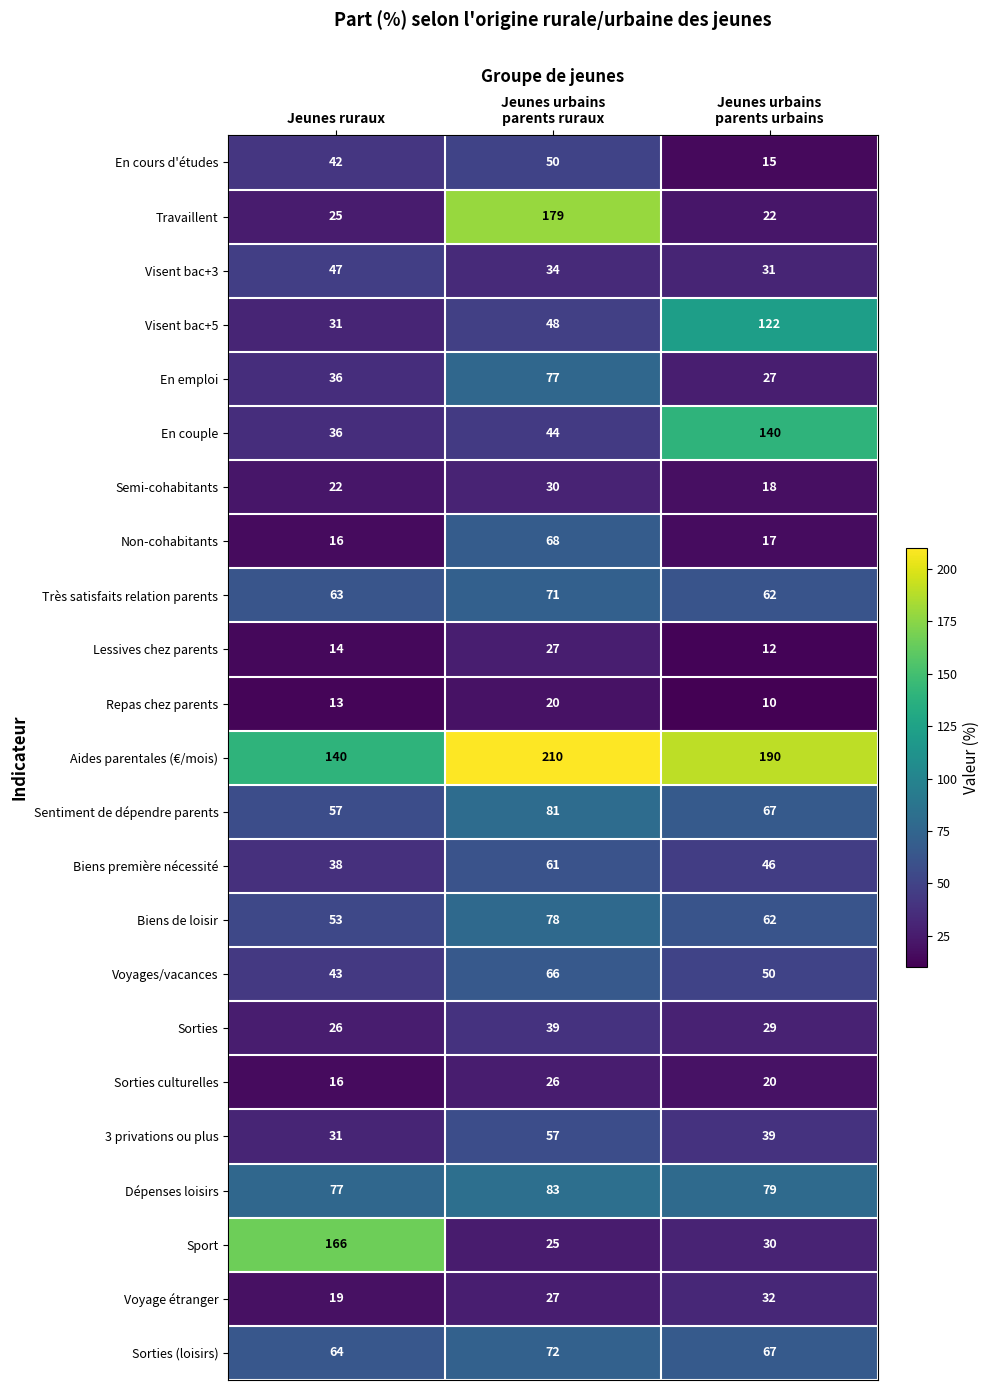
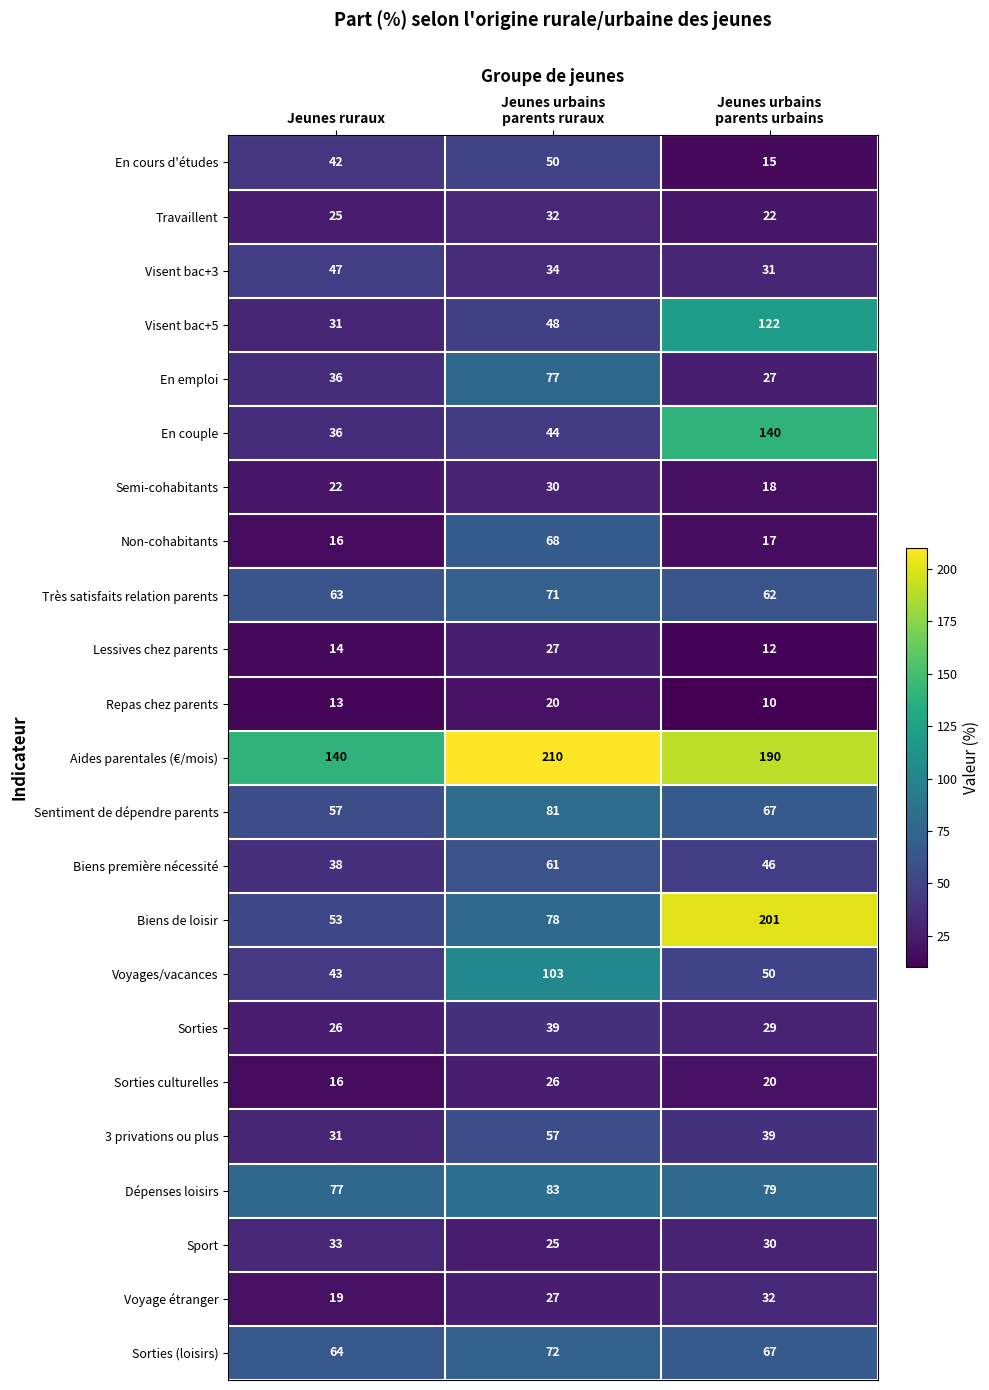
Travaillent, Jeunes urbains parents ruraux: 179 -> 32
Biens de loisir, Jeunes urbains parents urbains: 62 -> 201
Voyages/vacances, Jeunes urbains parents ruraux: 66 -> 103
Sport, Jeunes ruraux: 166 -> 33
